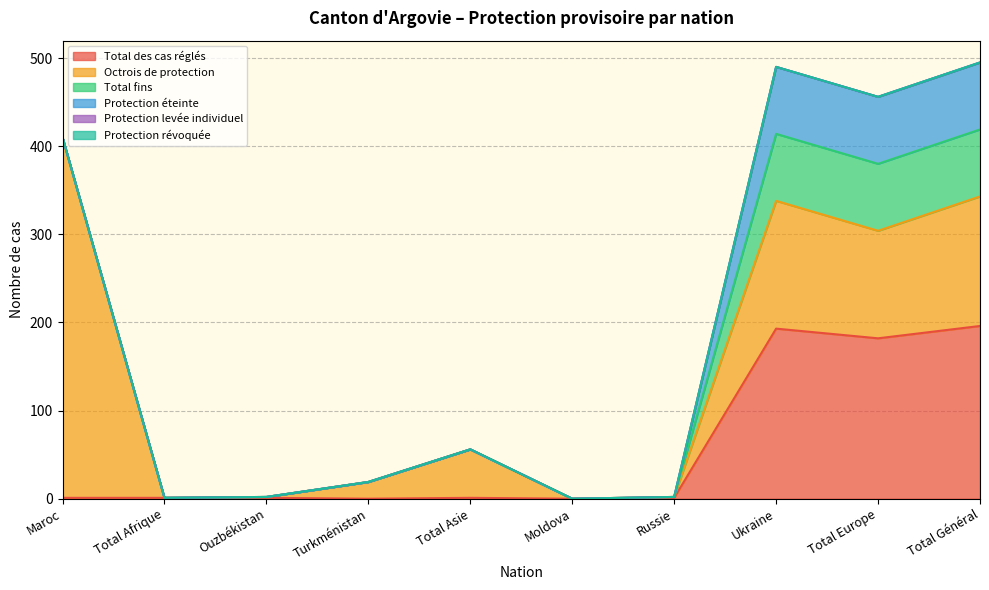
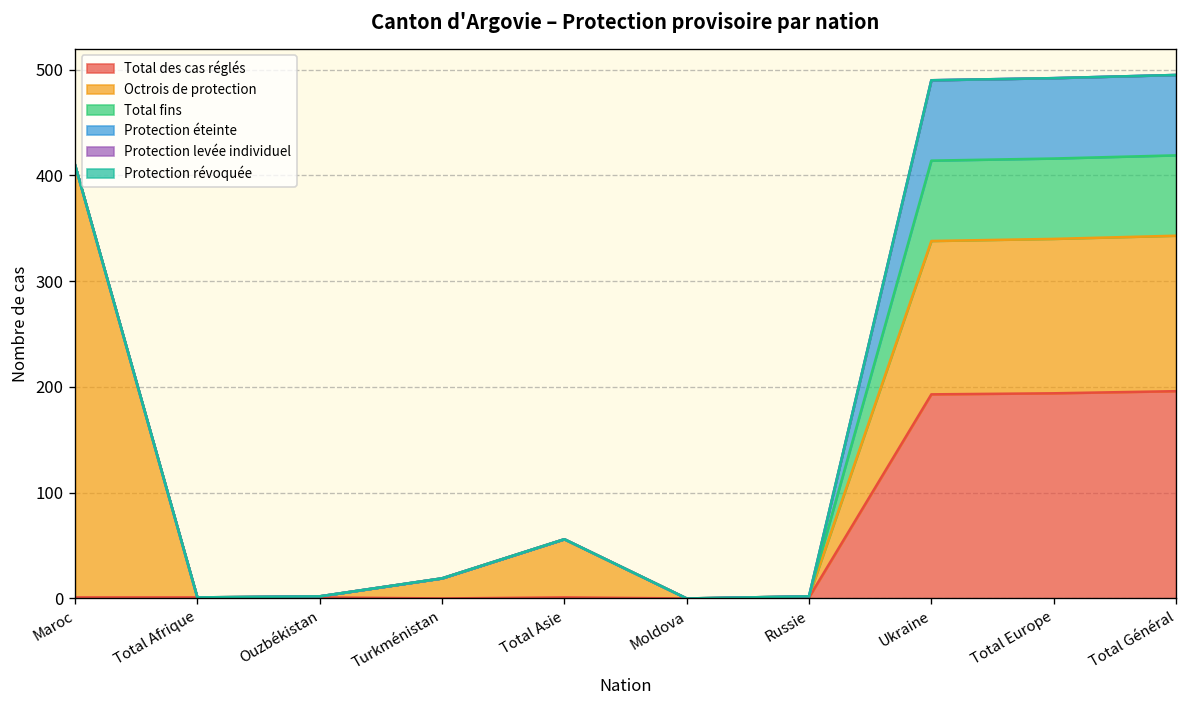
Total des cas réglés, Total Europe: 180 -> 190
Octrois de protection, Total Europe: 120 -> 150
